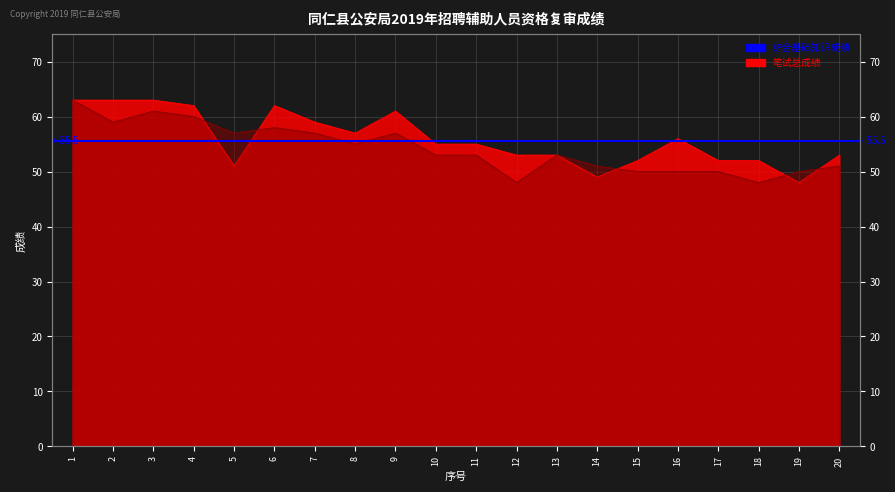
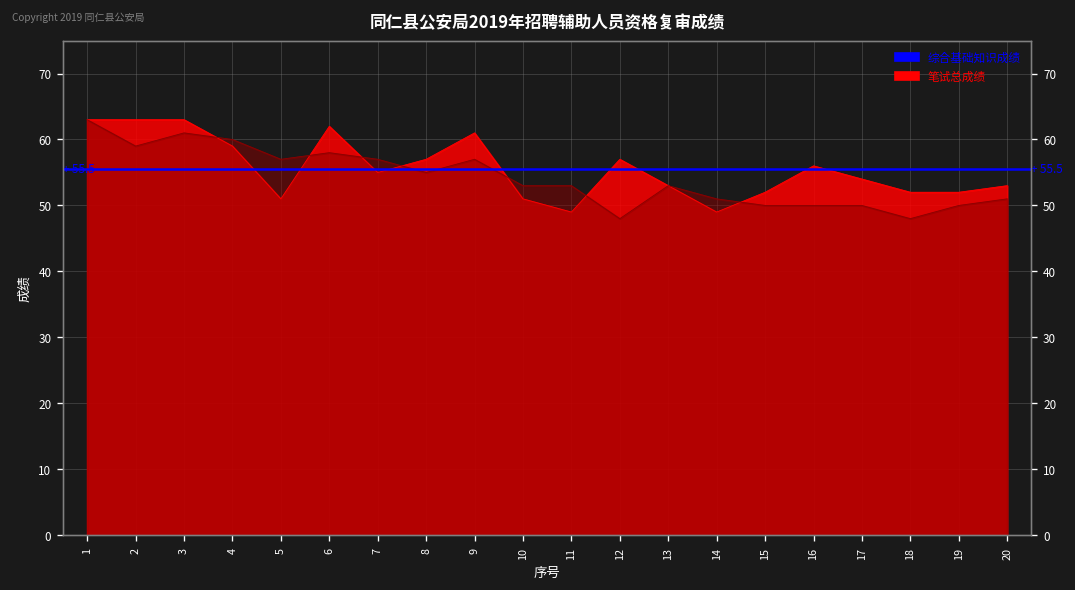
笔试总成绩, 4: 62 -> 59
笔试总成绩, 7: 59 -> 55
笔试总成绩, 10: 55 -> 51
笔试总成绩, 11: 55 -> 49
笔试总成绩, 12: 53 -> 57
笔试总成绩, 17: 52 -> 54
笔试总成绩, 19: 48 -> 52
